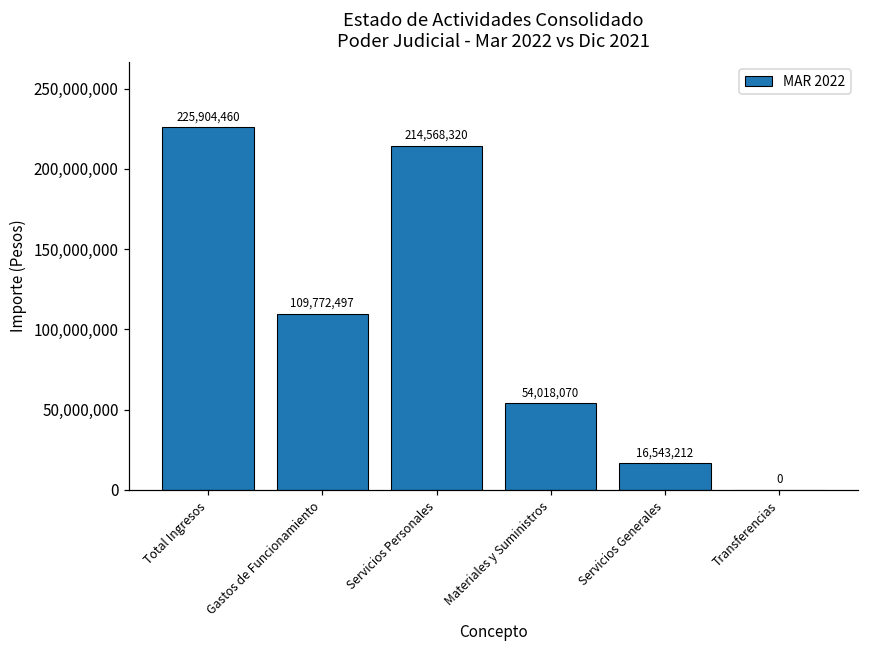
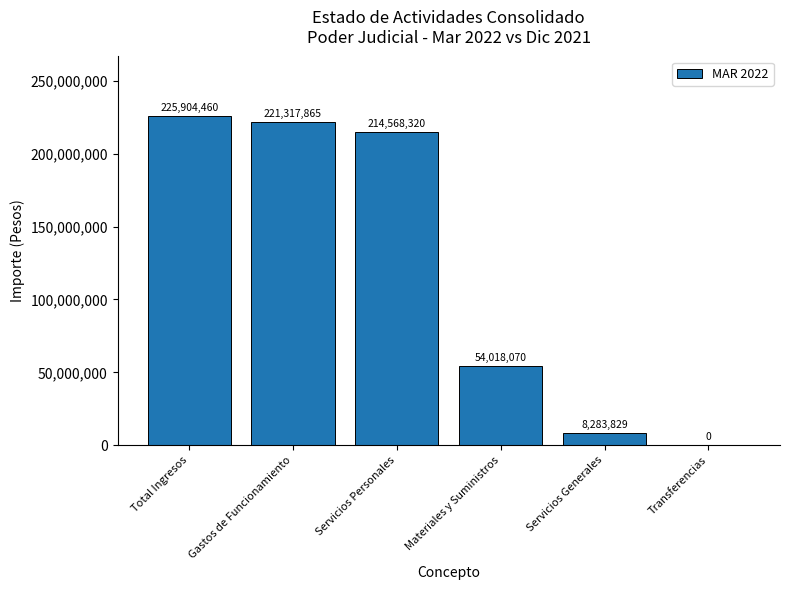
Gastos de Funcionamiento: 109,772,497 -> 221,317,865
Servicios Generales: 16,543,212 -> 8,283,829
